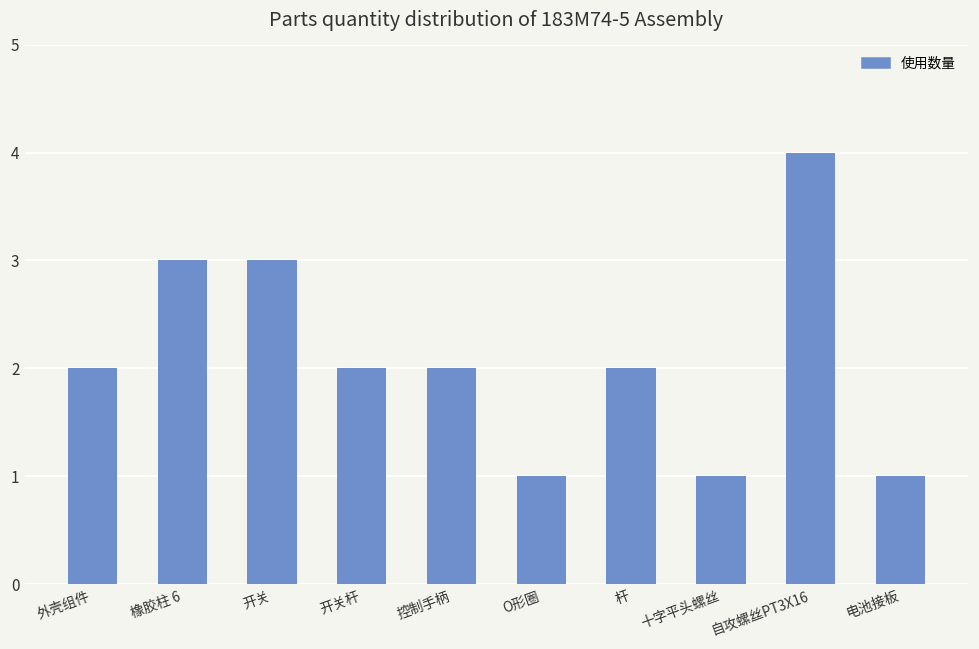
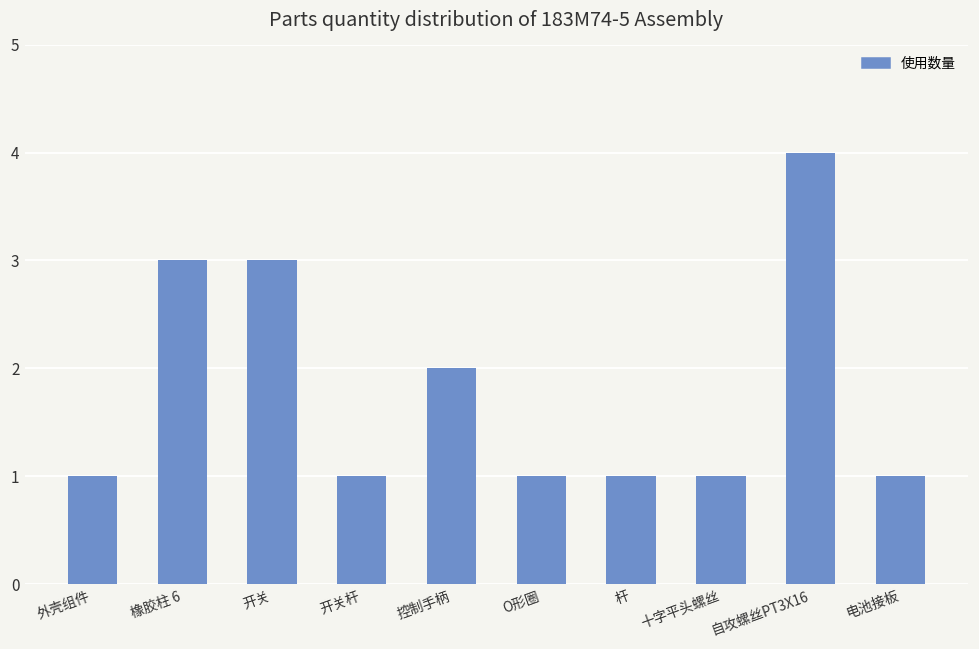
外壳组件: 2 -> 1
开关杆: 2 -> 1
杆: 2 -> 1
